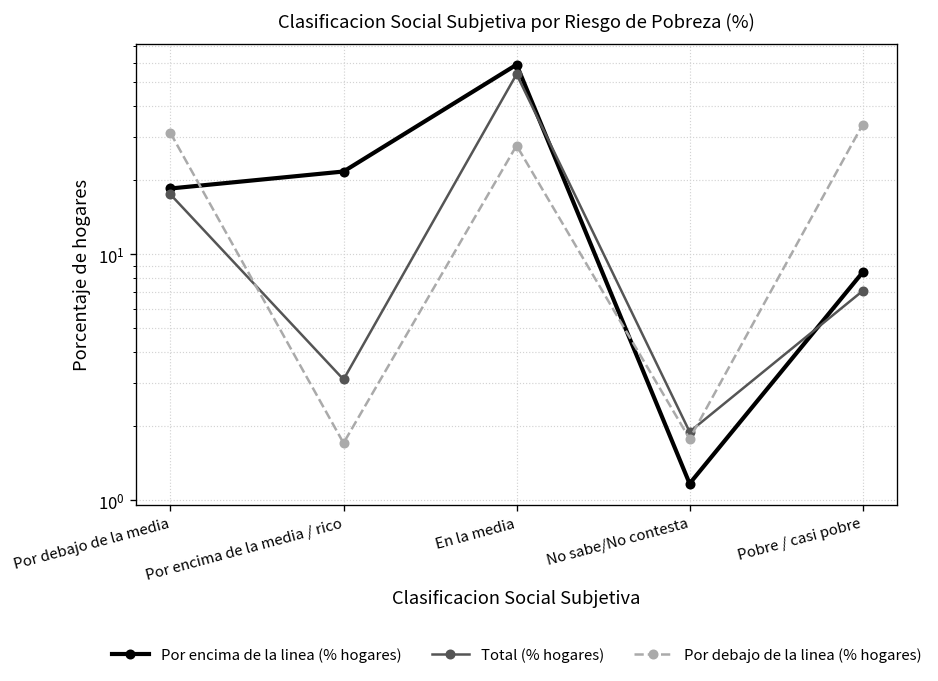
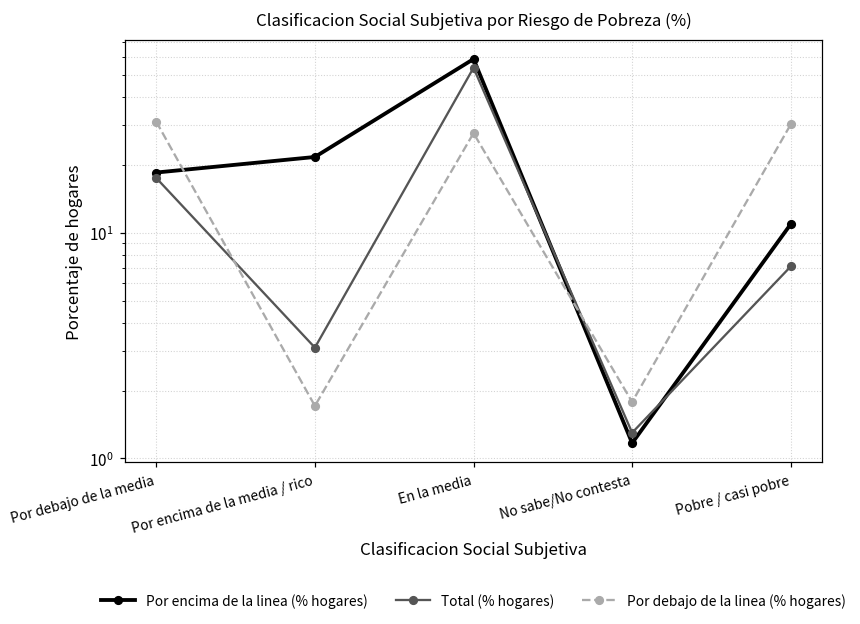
Total (% hogares), No sabe/No contesta: 1.9 -> 1.3
Por encima de la linea (% hogares), Pobre / casi pobre: 8.5 -> 11
Por debajo de la linea (% hogares), Pobre / casi pobre: 34 -> 30
